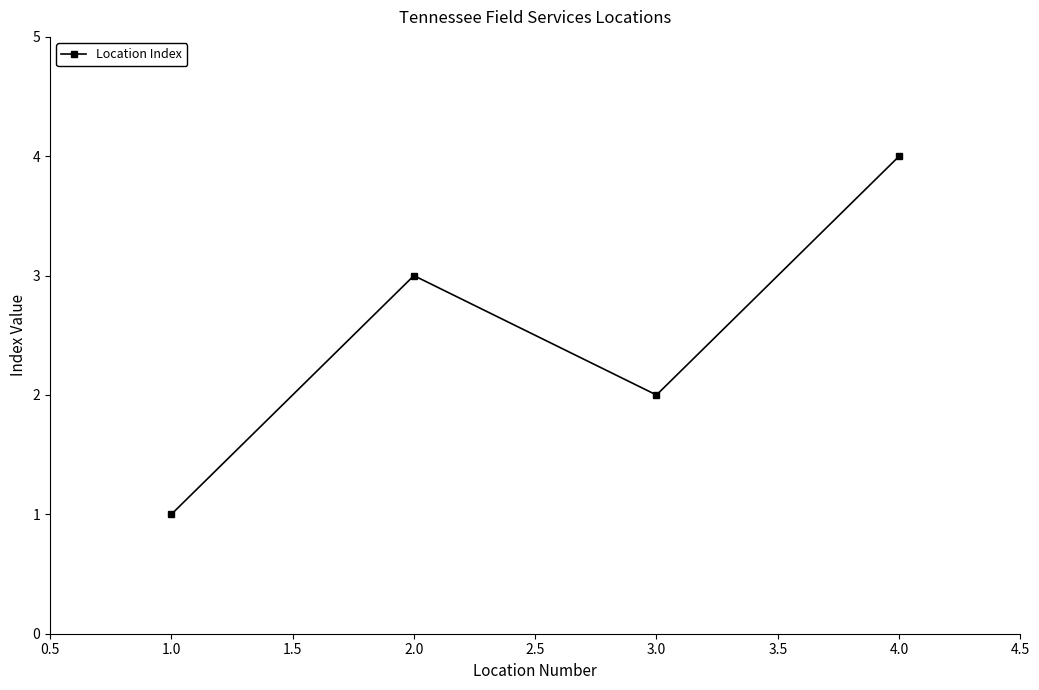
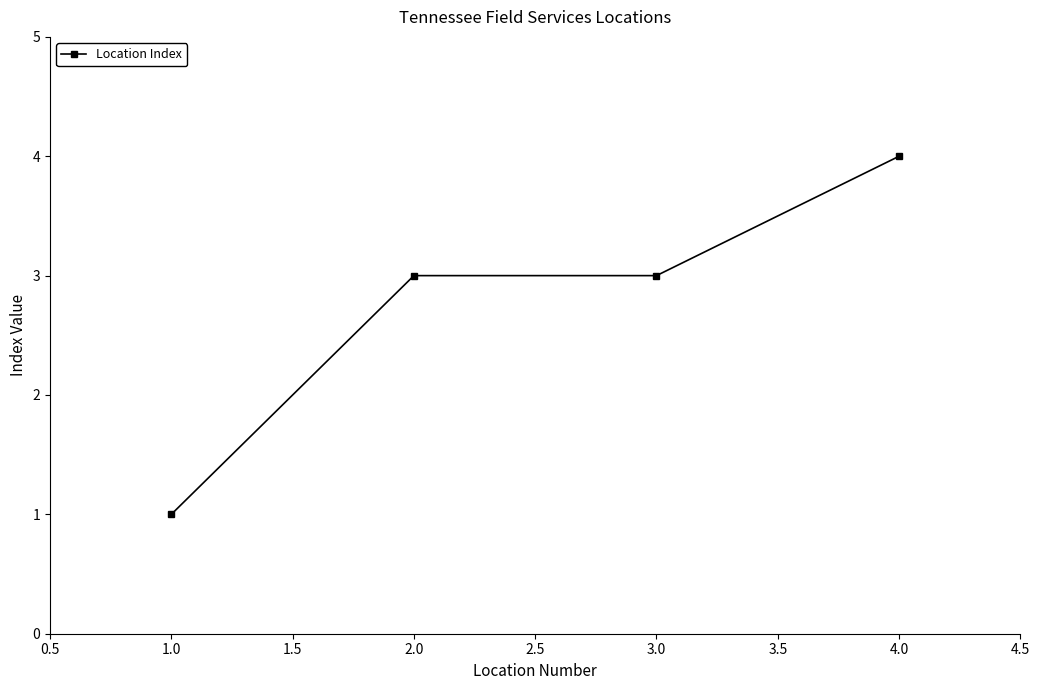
3.0: 2 -> 3
